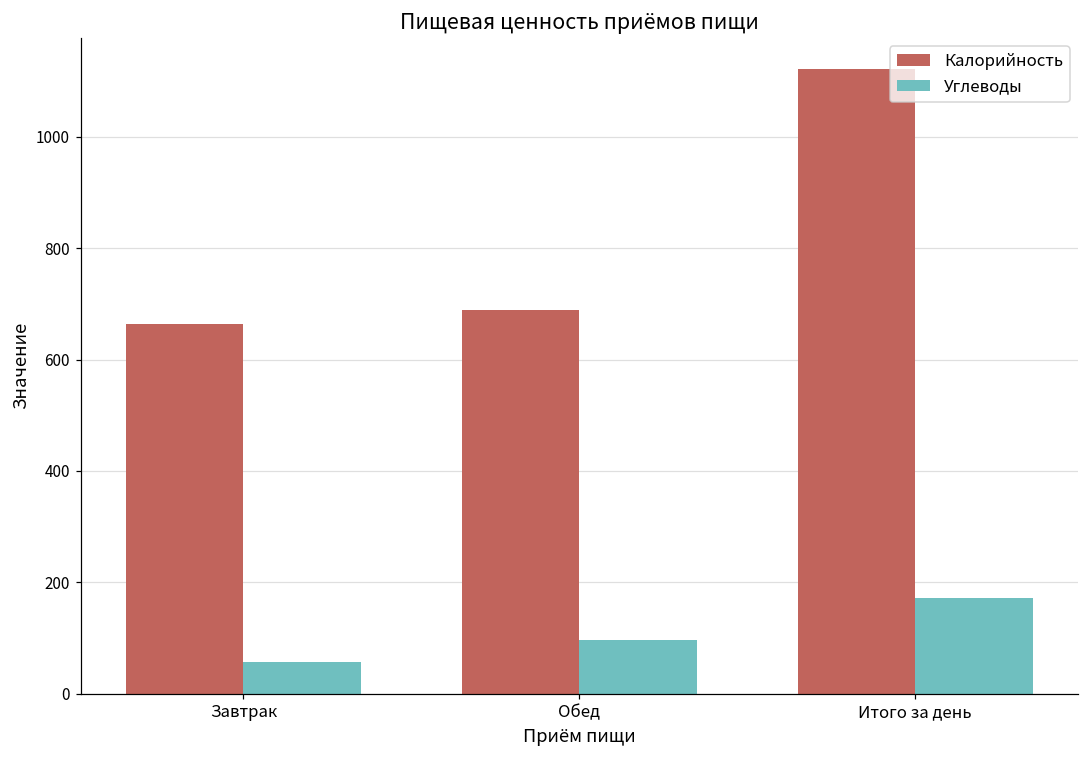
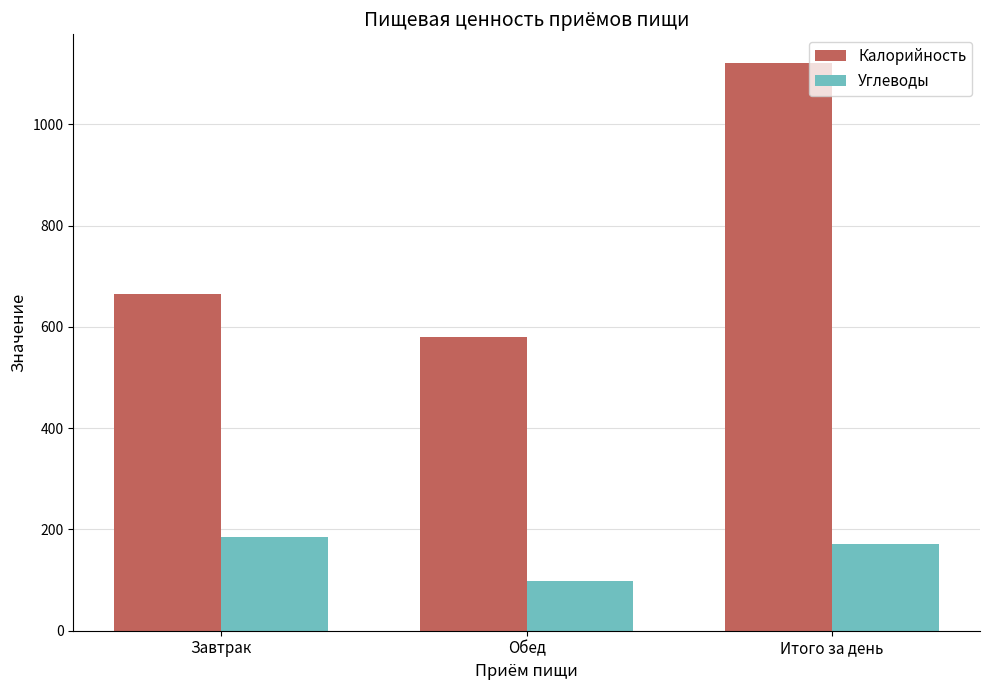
Углеводы, Завтрак: 60 -> 180
Калорийность, Обед: 690 -> 580
